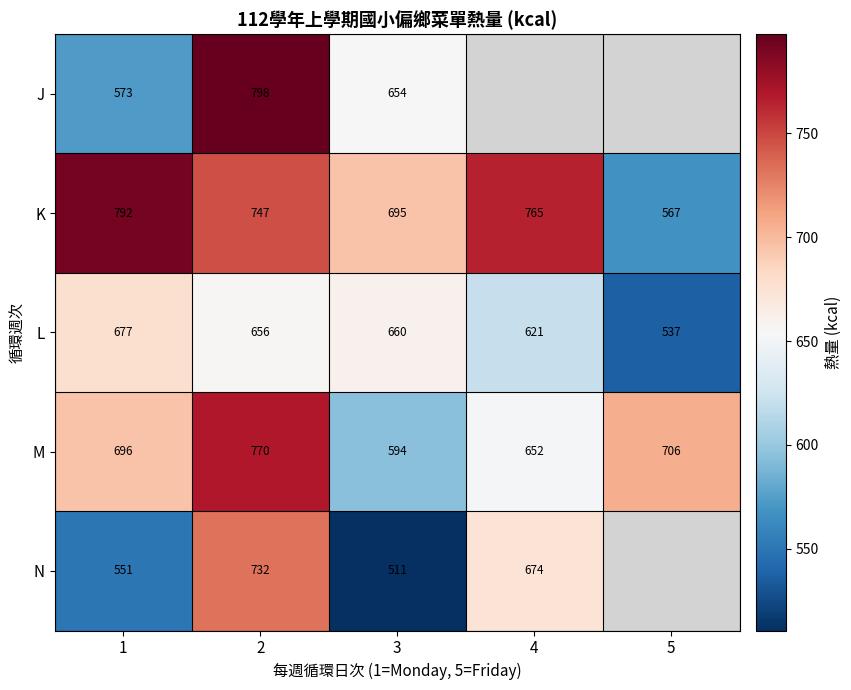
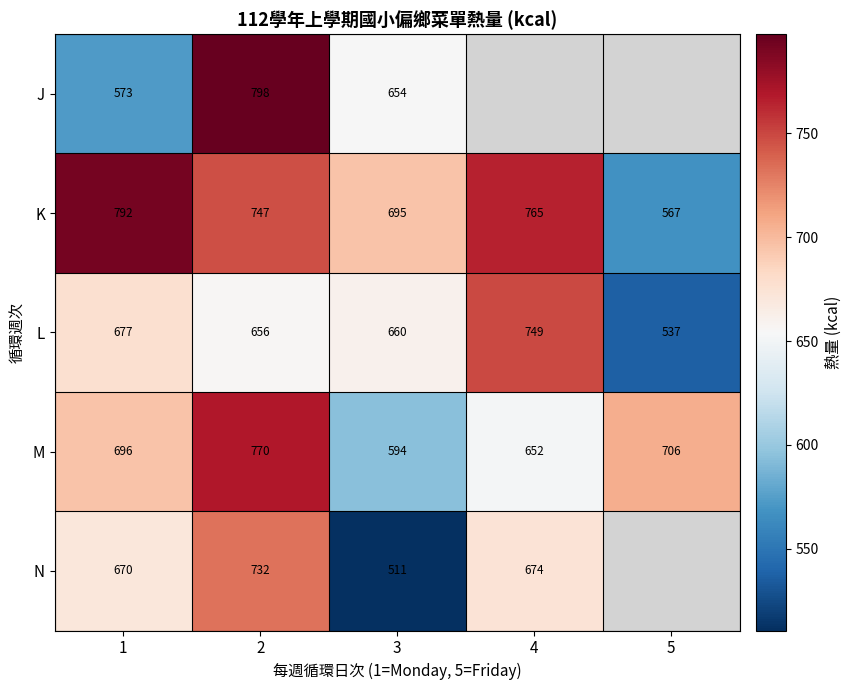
L, 4: 621 -> 749
N, 1: 551 -> 670
